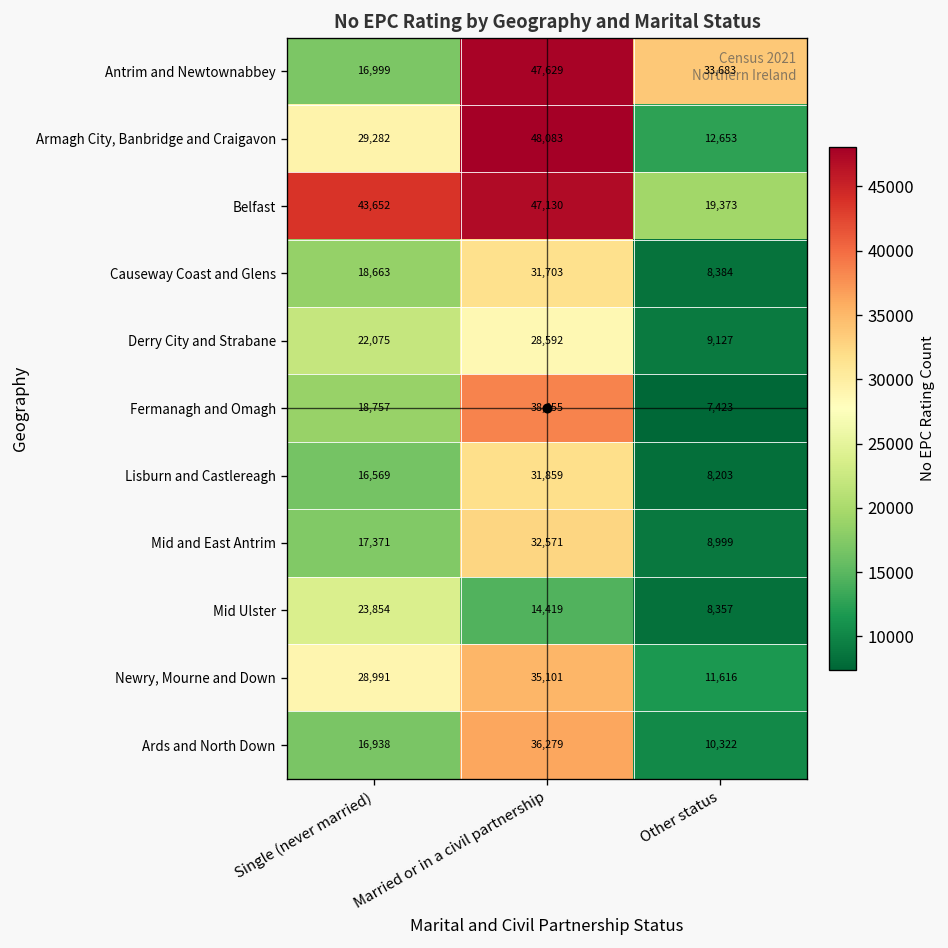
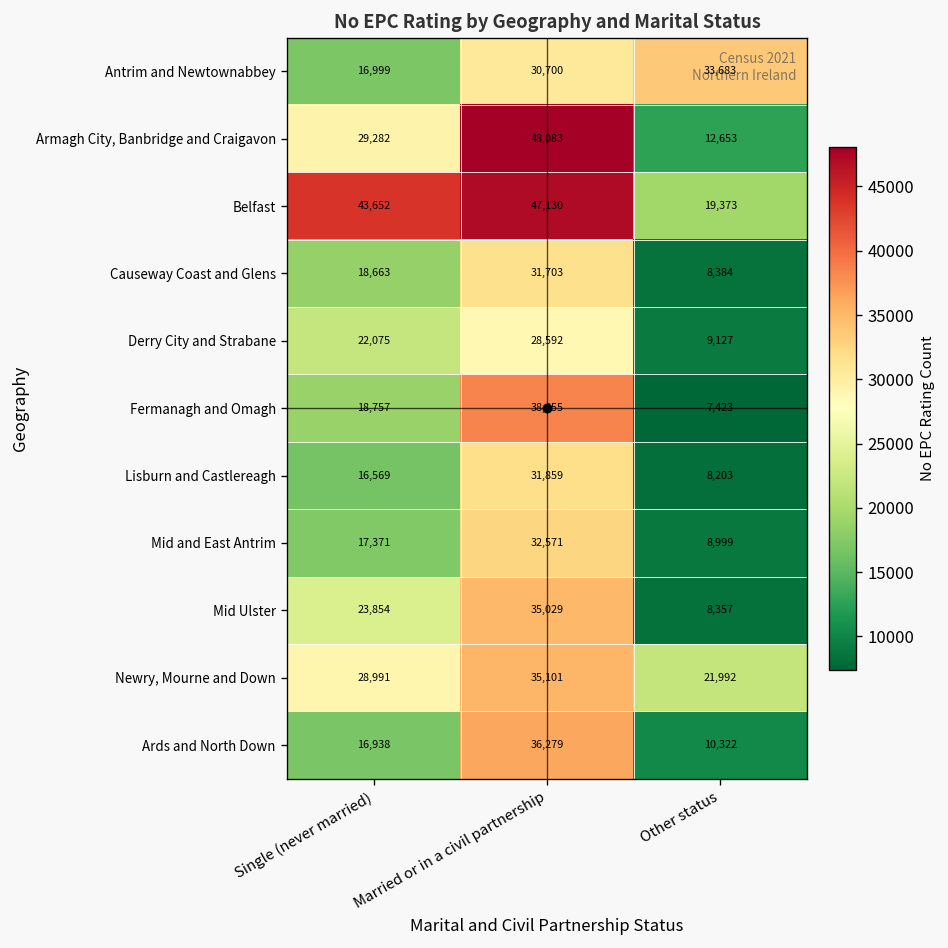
Antrim and Newtownabbey, Married or in a civil partnership: 47,629 -> 30,700
Mid Ulster, Married or in a civil partnership: 14,419 -> 35,029
Newry, Mourne and Down, Other status: 11,616 -> 21,992
